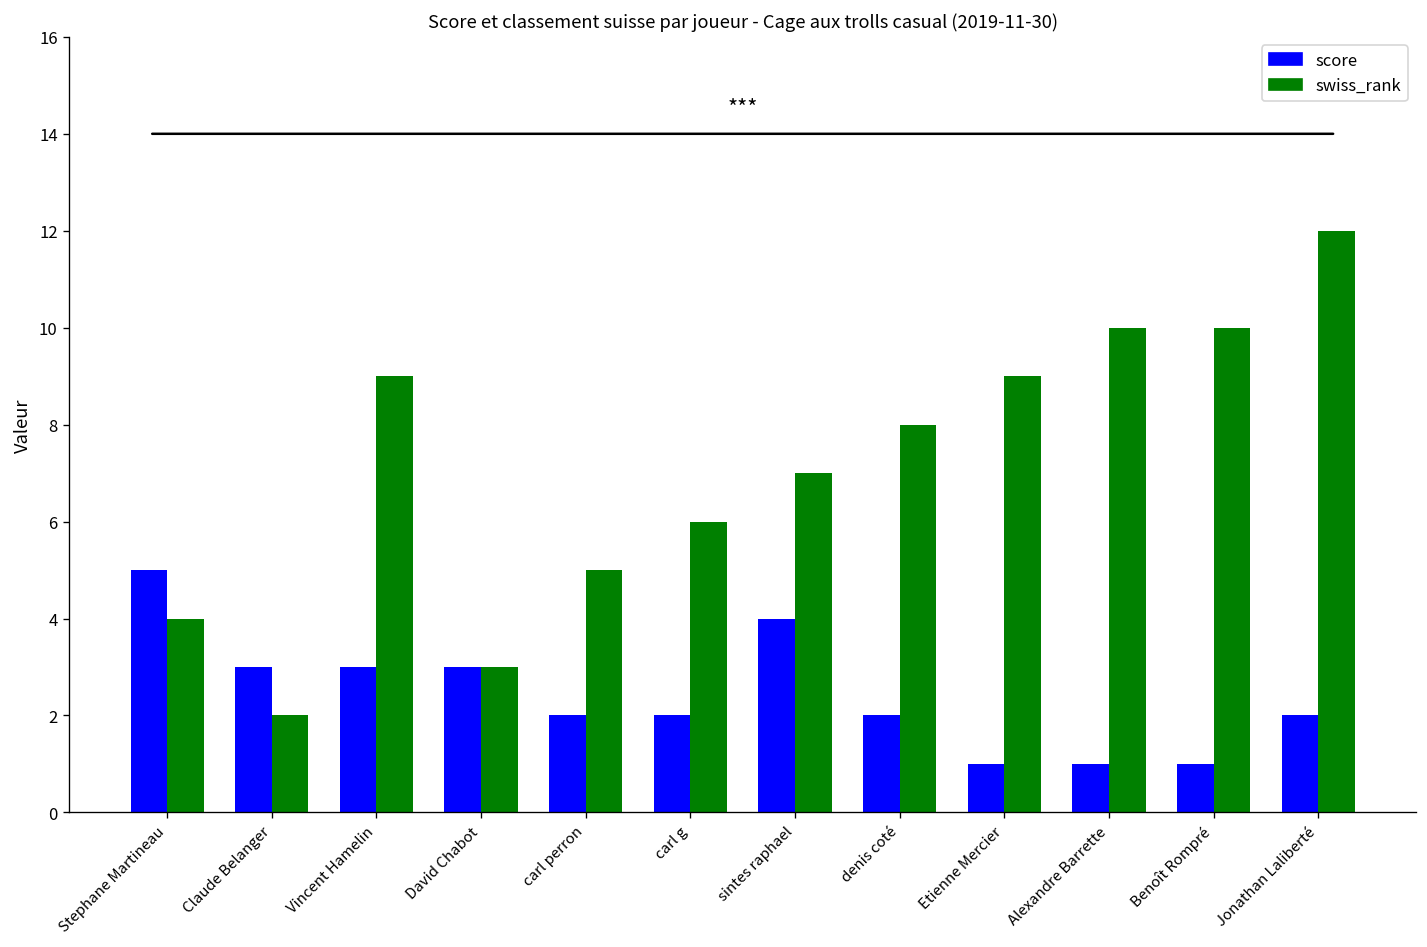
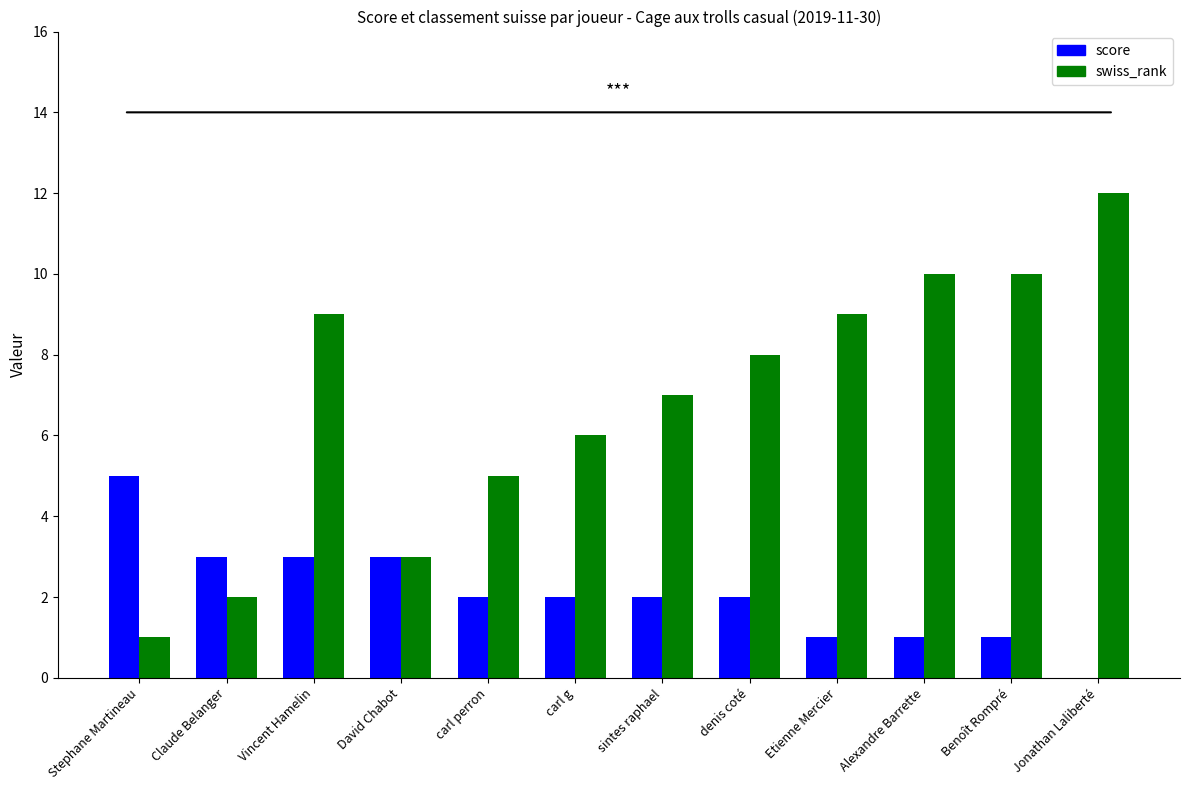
swiss_rank, Stephane Martineau: 4 -> 1
score, sintes raphael: 4 -> 2
score, Jonathan Laliberté: 2 -> 0
